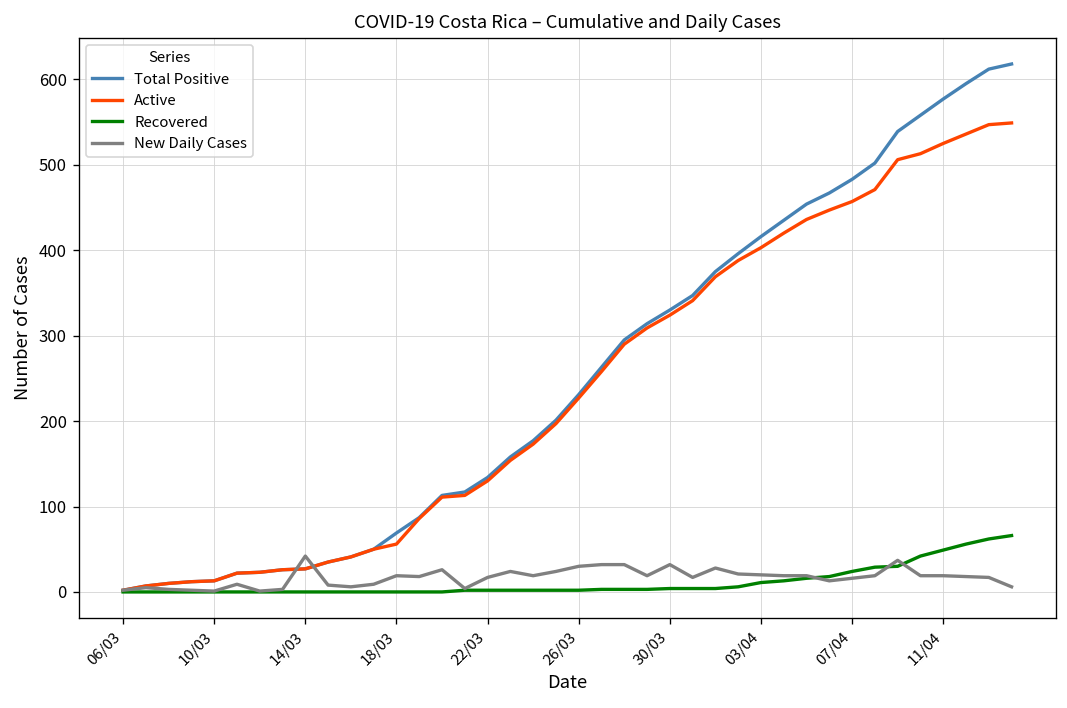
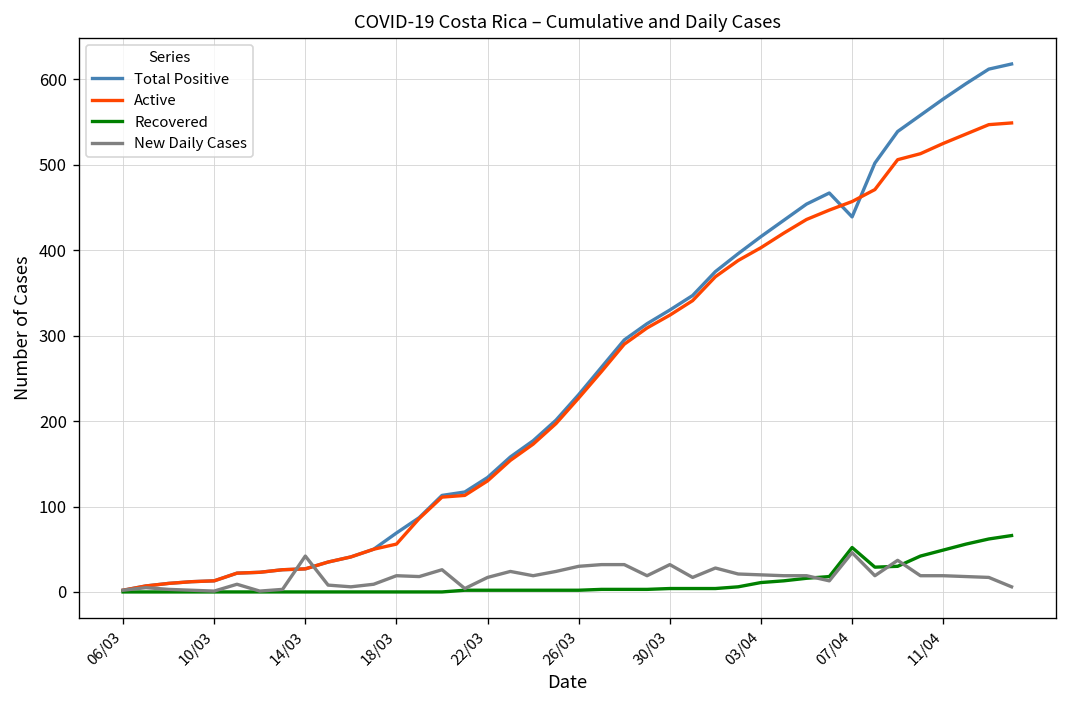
Total Positive, 07/04: 480 -> 440
Recovered, 07/04: 20 -> 50
New Daily Cases, 07/04: 20 -> 50
